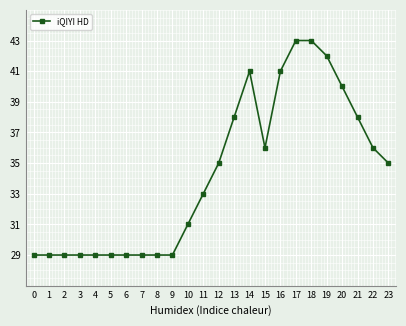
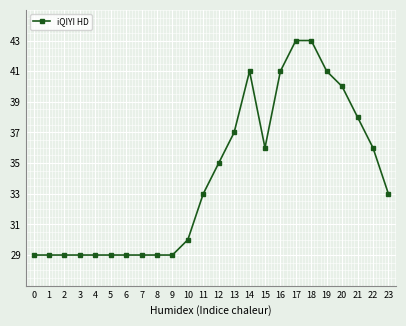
10: 31 -> 30
13: 38 -> 37
19: 42 -> 41
23: 35 -> 33
